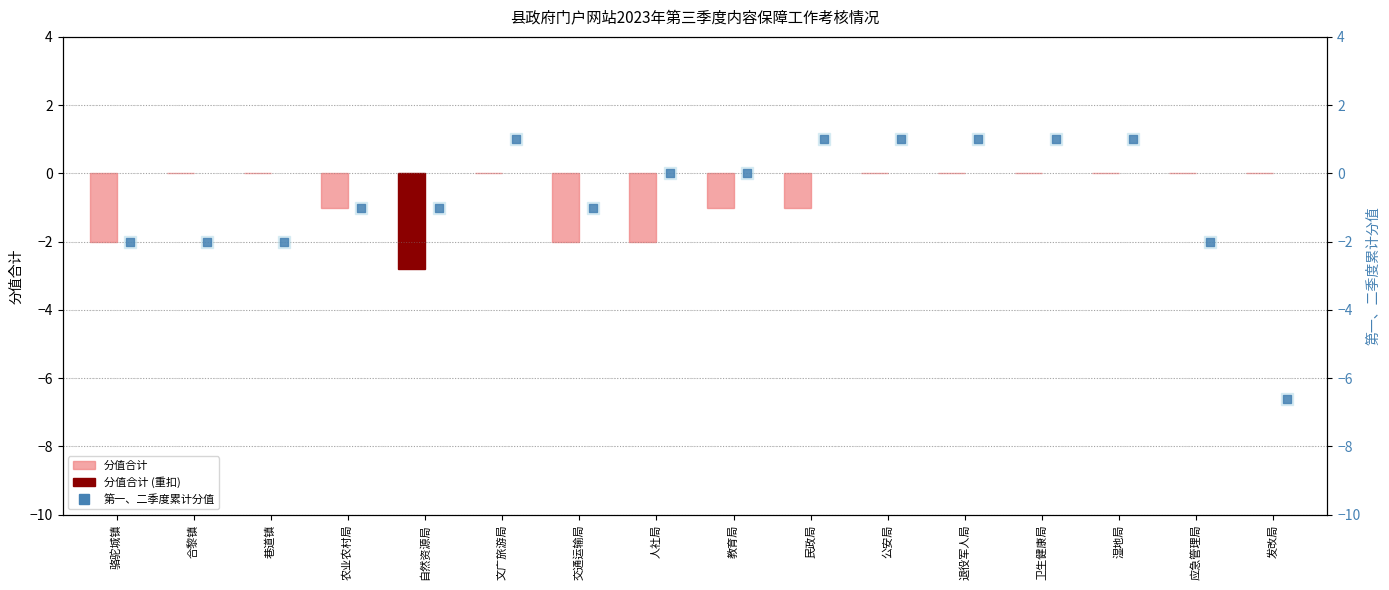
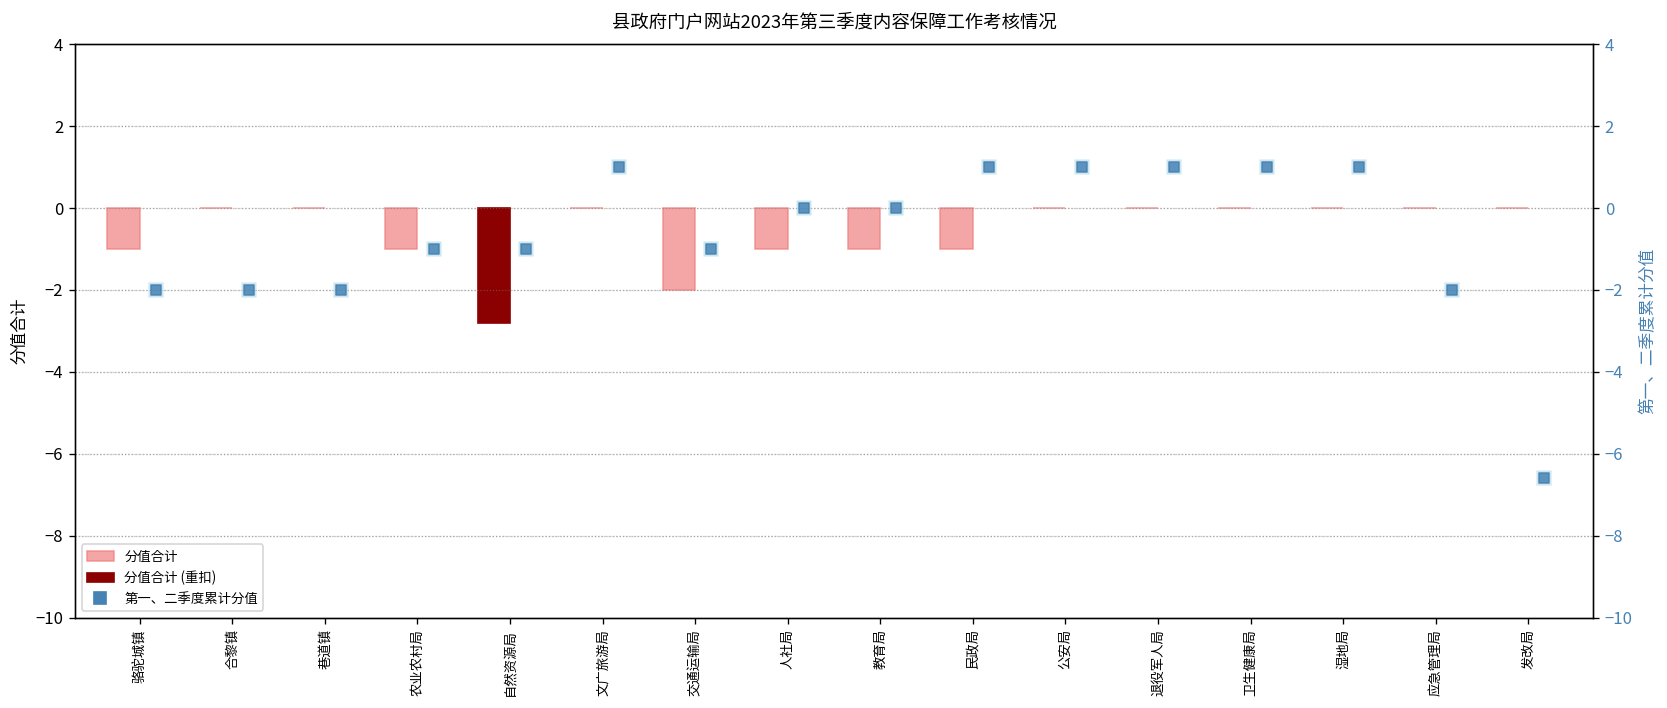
分值合计, 骆驼城镇: -2 -> -1
分值合计, 人社局: -2 -> -1
